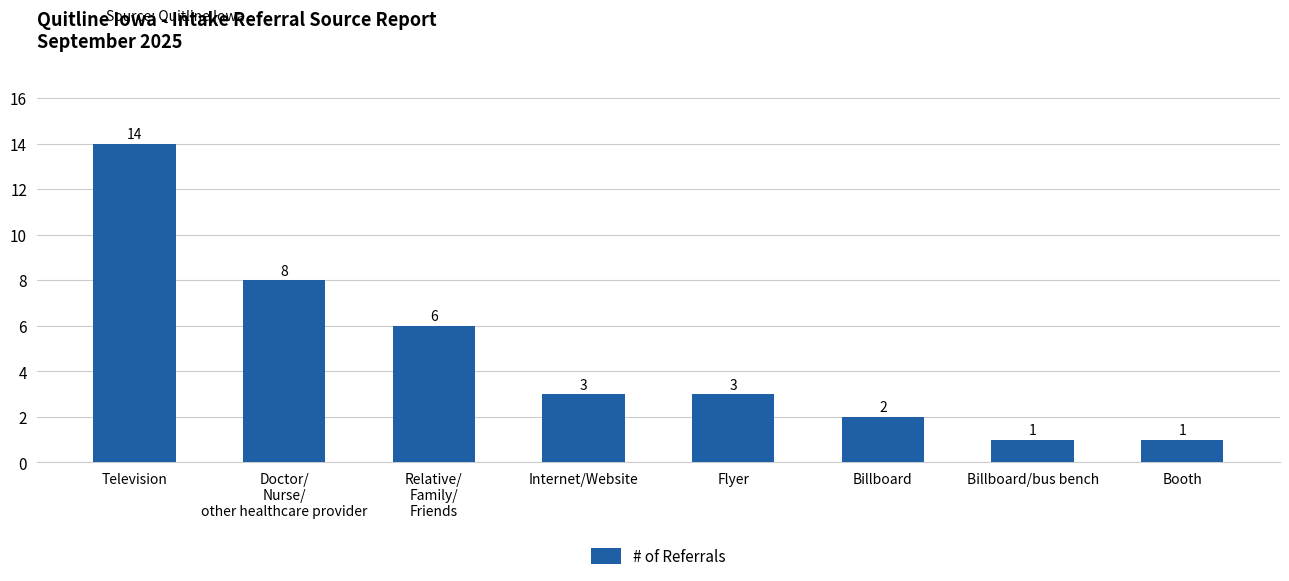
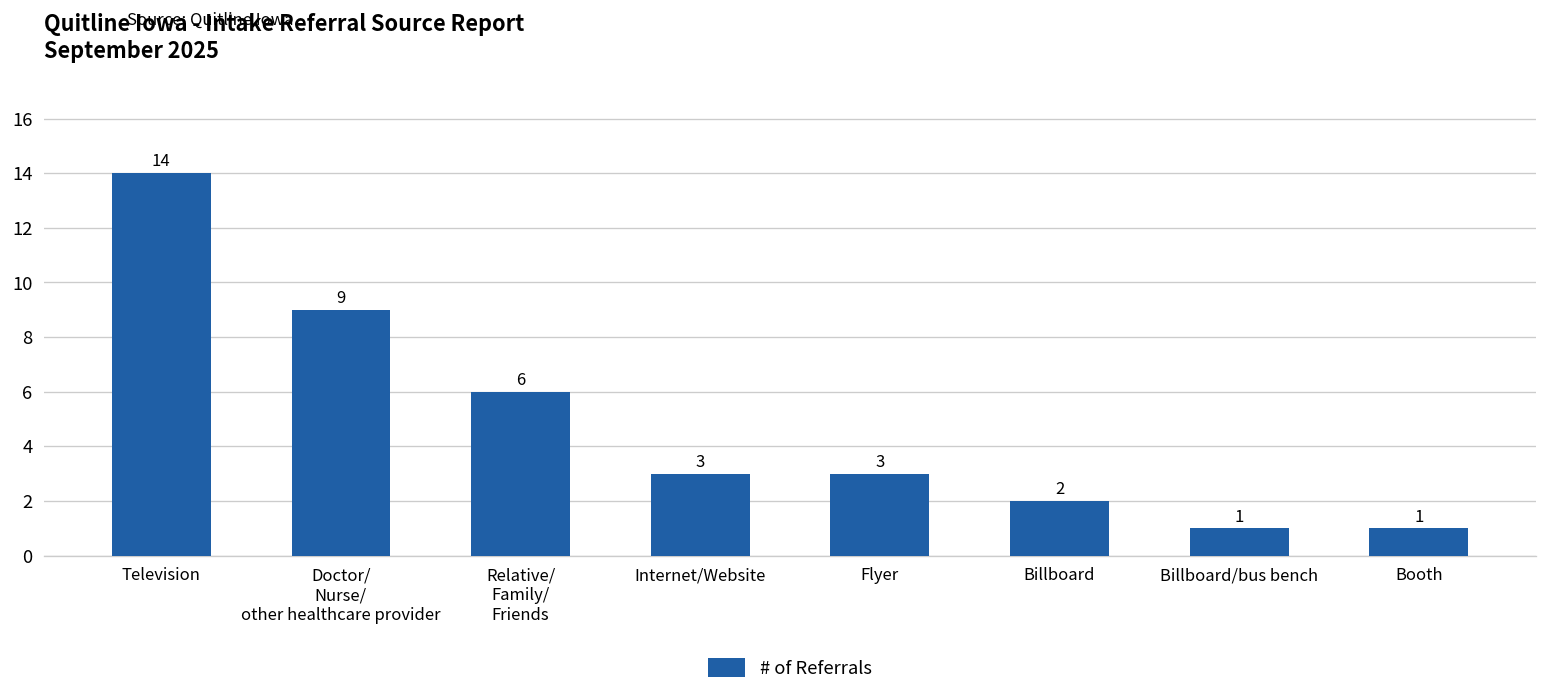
Doctor/ Nurse/ other healthcare provider: 8 -> 9
